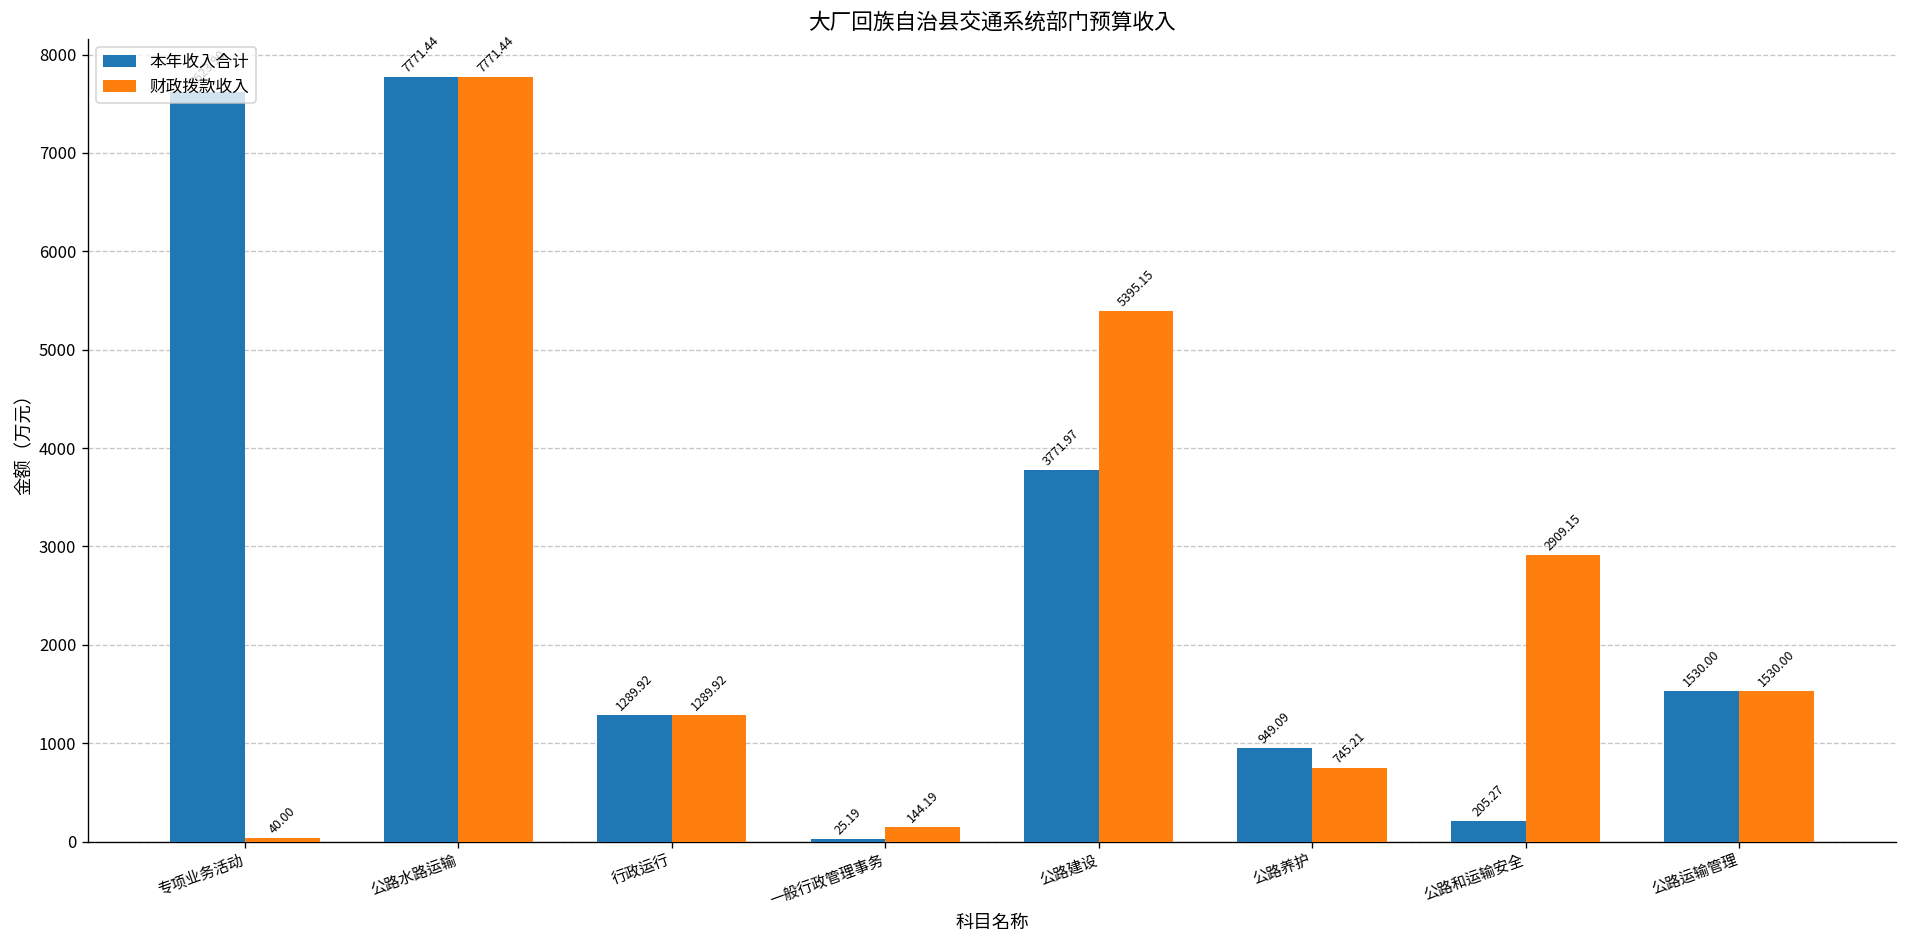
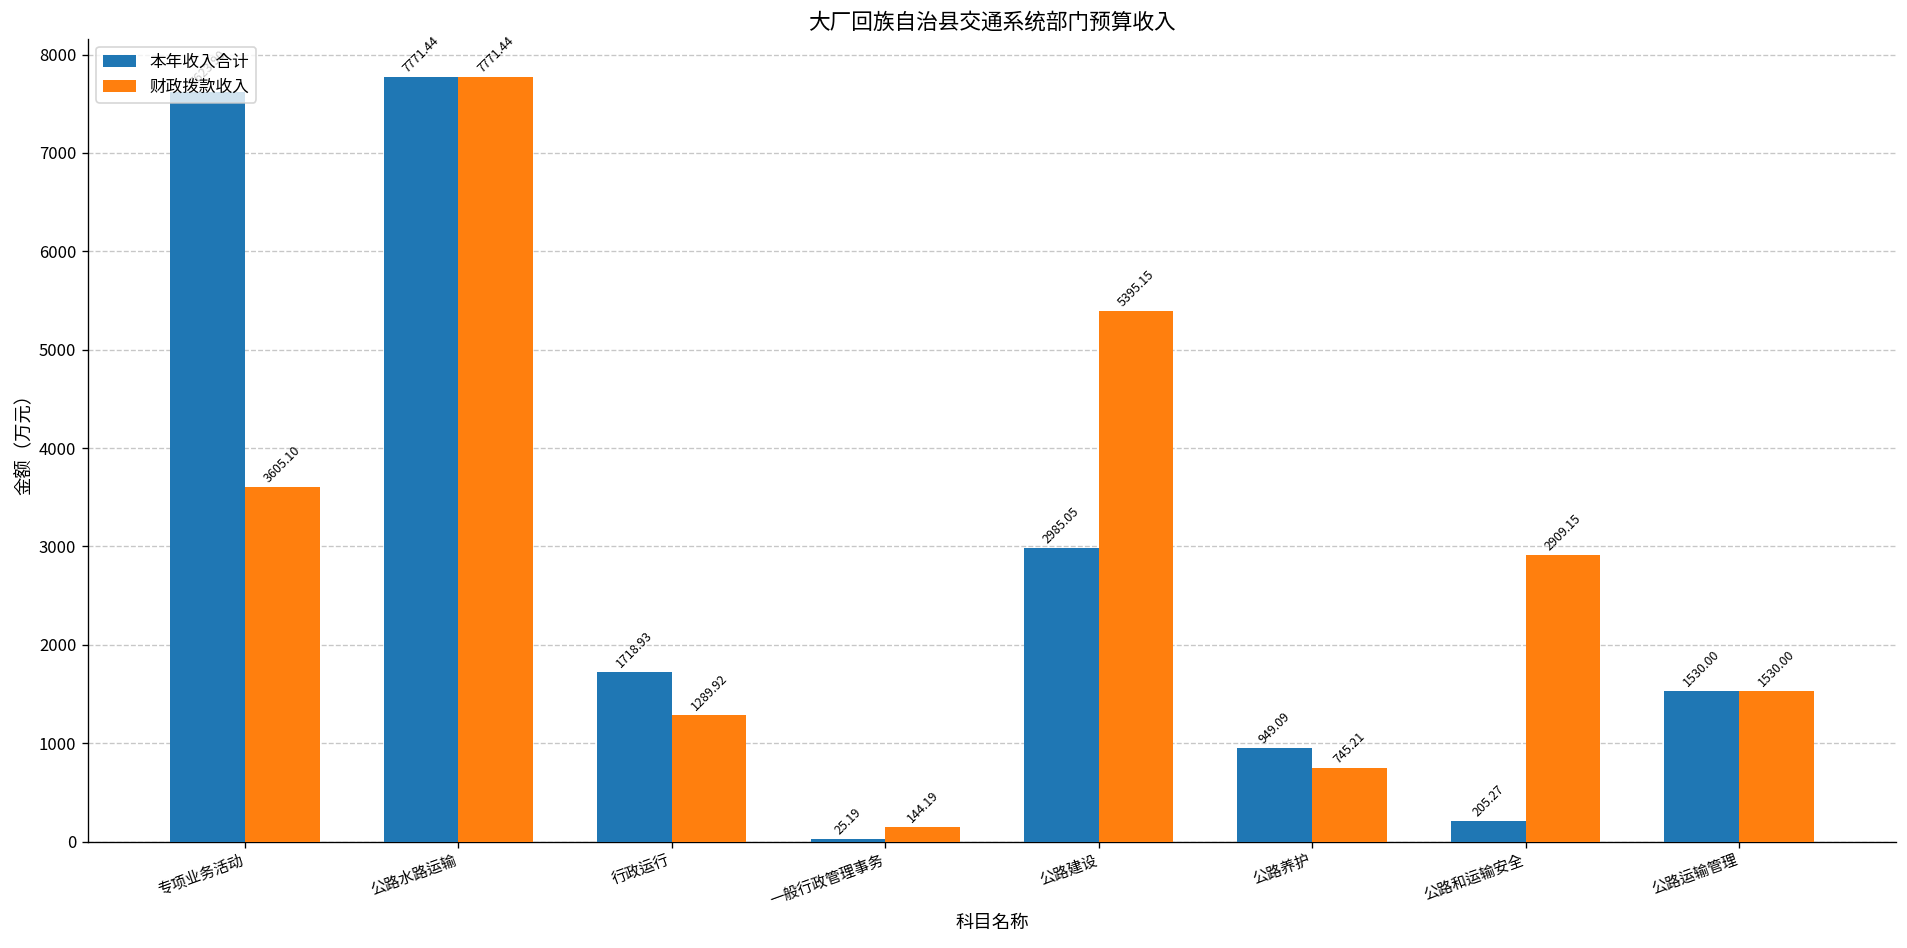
财政拨款收入, 专项业务活动: 40.00 -> 3605.10
本年收入合计, 行政运行: 1289.92 -> 1718.93
本年收入合计, 公路建设: 3771.97 -> 2985.05
